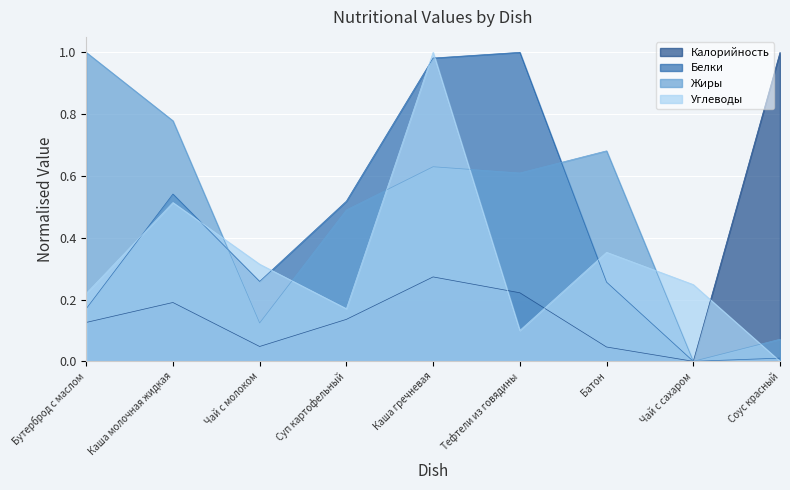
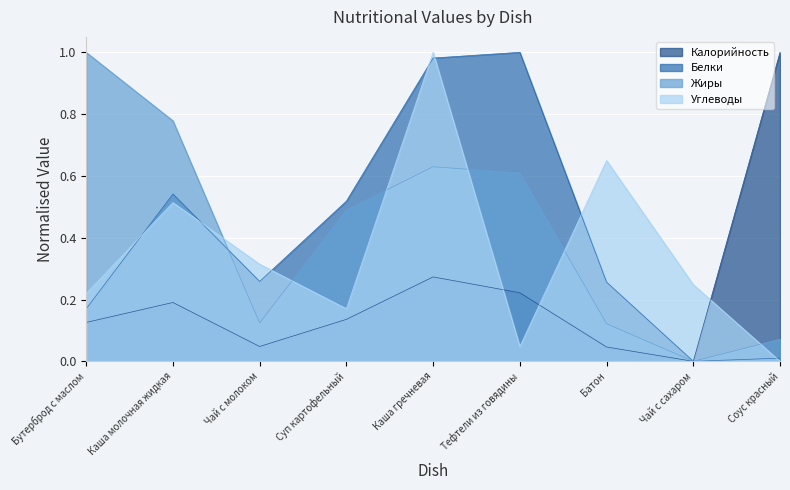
Углеводы, Тефтели из говядины: 0.10 -> 0.05
Жиры, Батон: 0.68 -> 0.12
Углеводы, Батон: 0.35 -> 0.65
